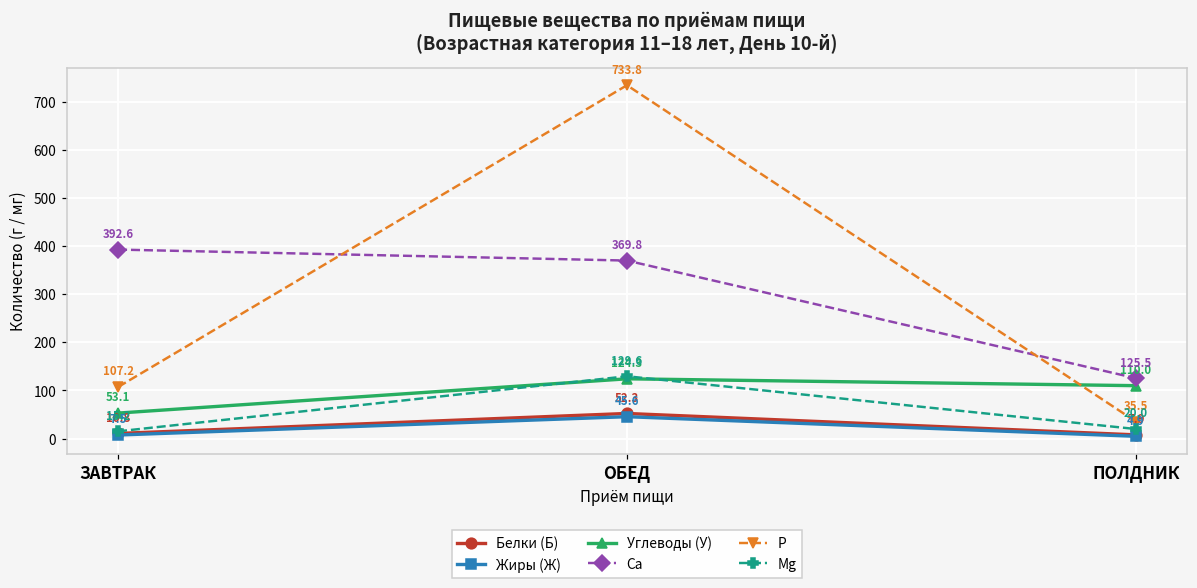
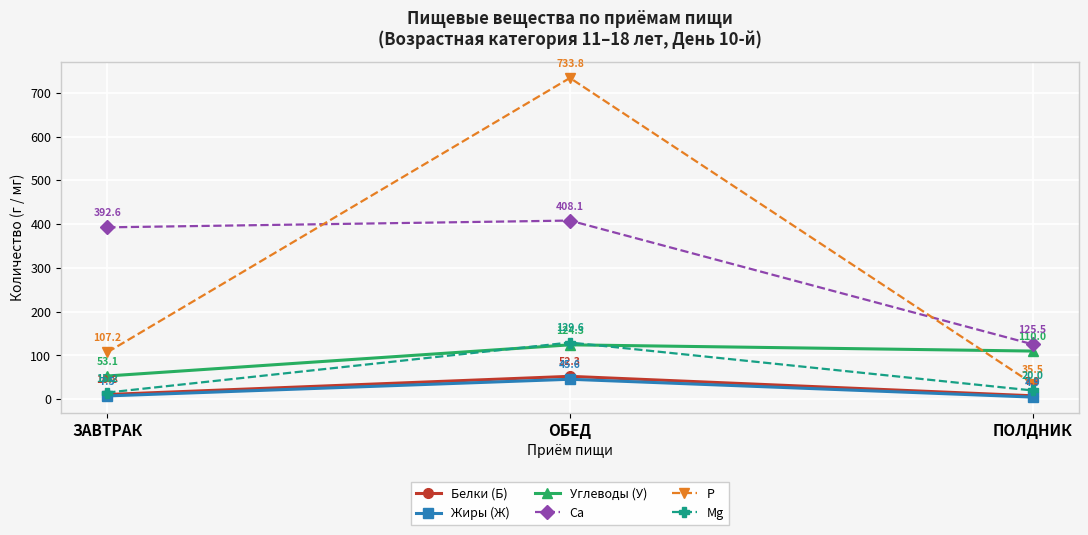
Ca, ОБЕД: 369.8 -> 408.1
